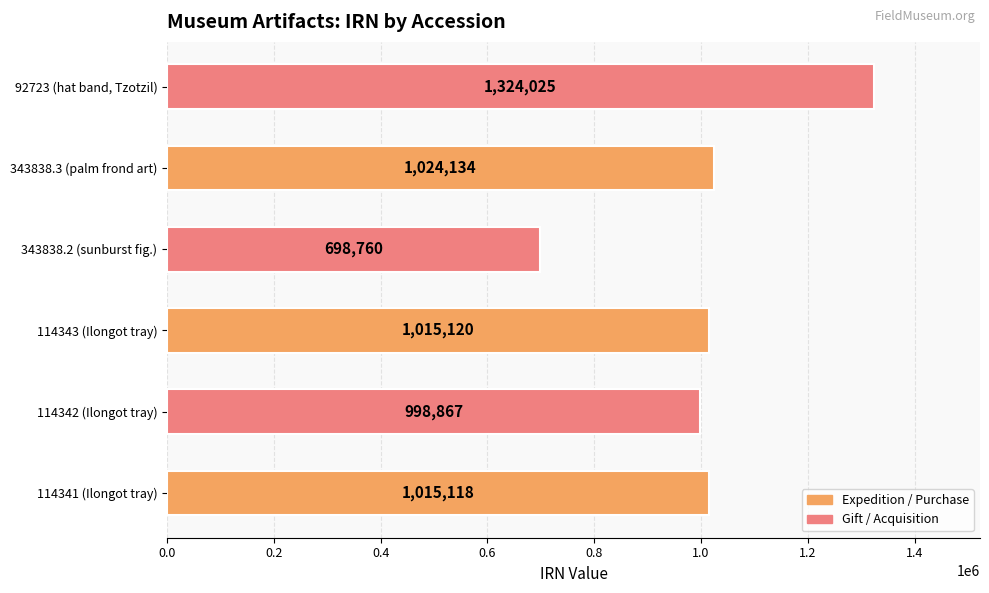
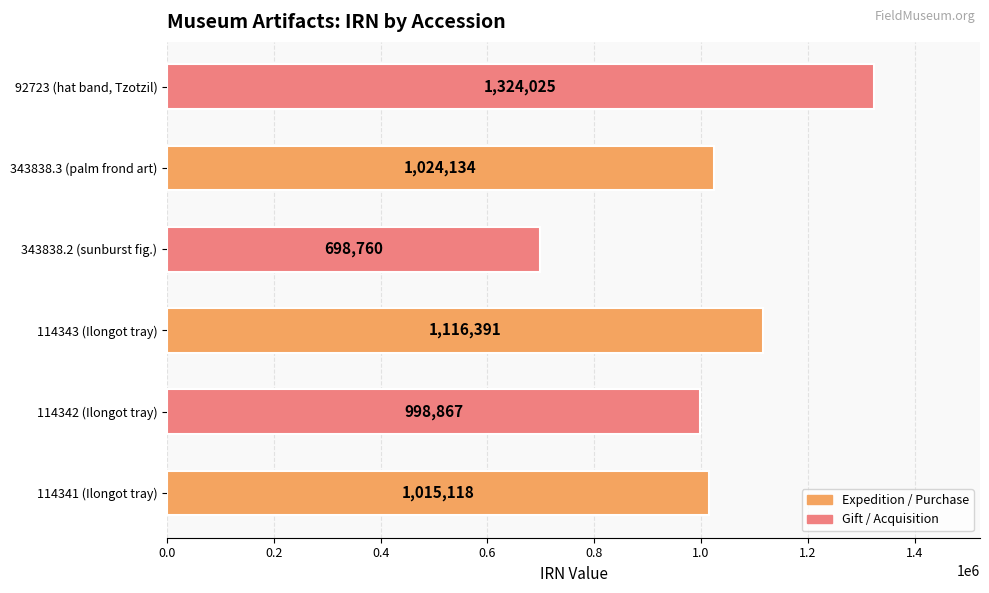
114343 (Ilongot tray): 1,015,120 -> 1,116,391
